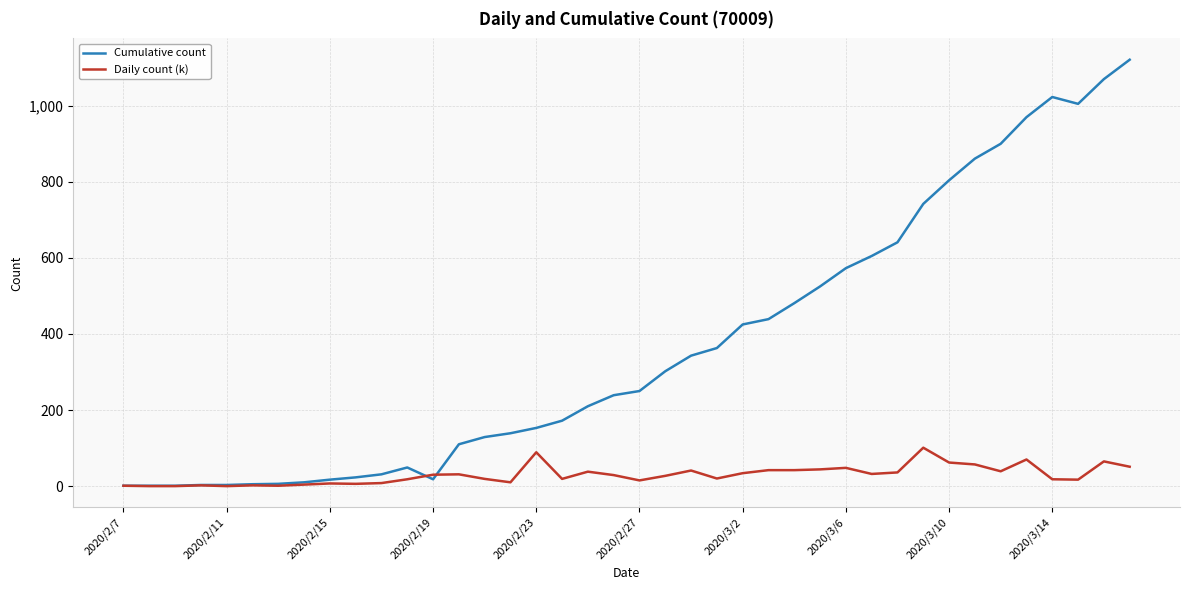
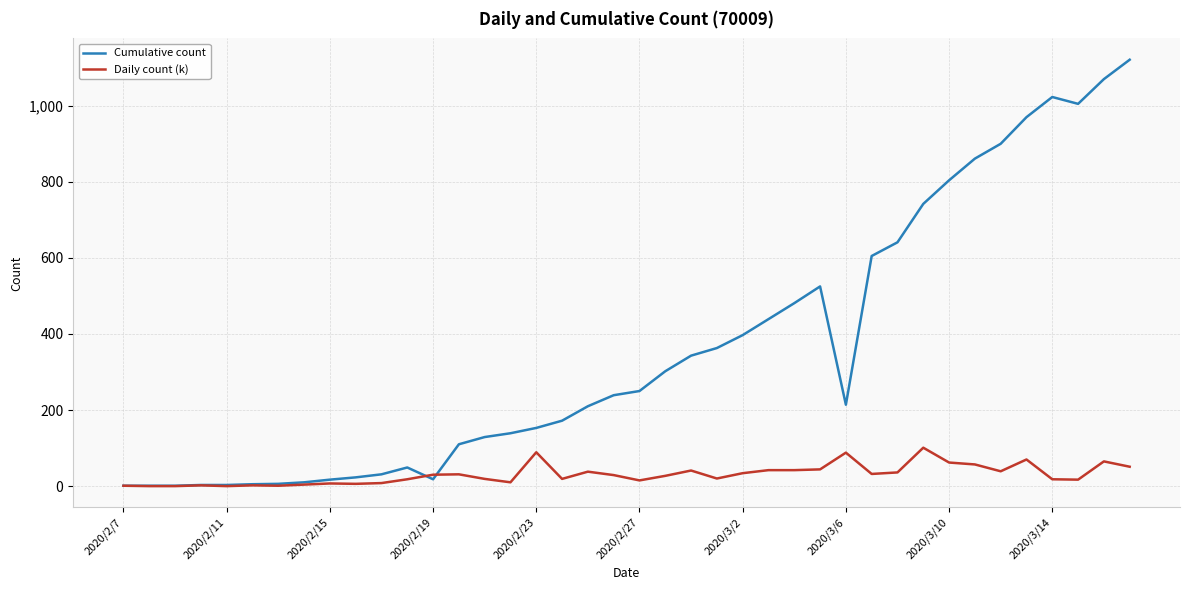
Cumulative count, 2020/3/2: 430 -> 400
Cumulative count, 2020/3/6: 570 -> 210
Daily count (k), 2020/3/6: 50 -> 90
